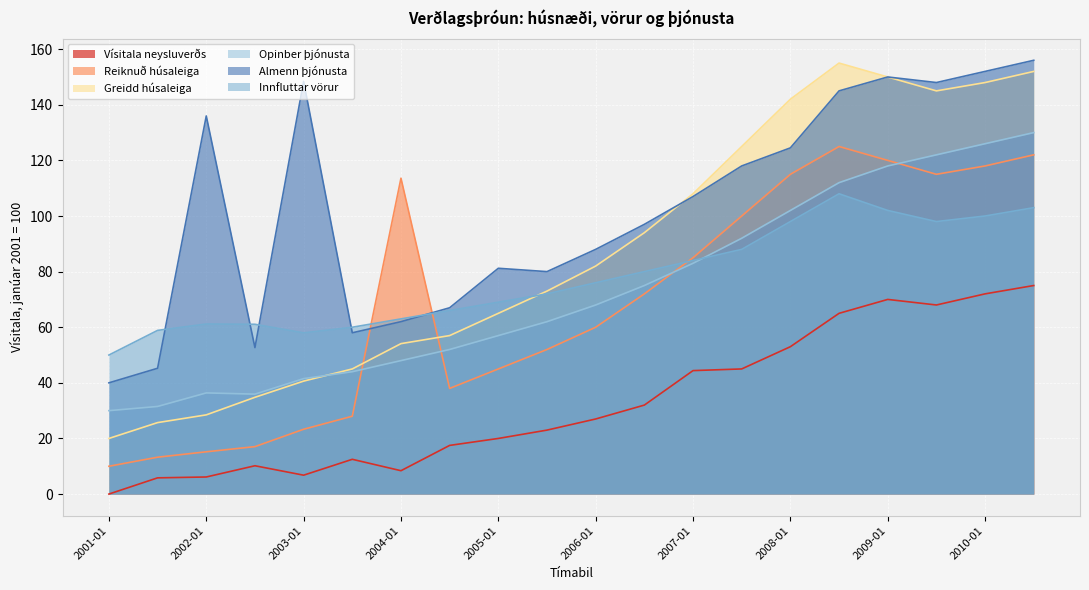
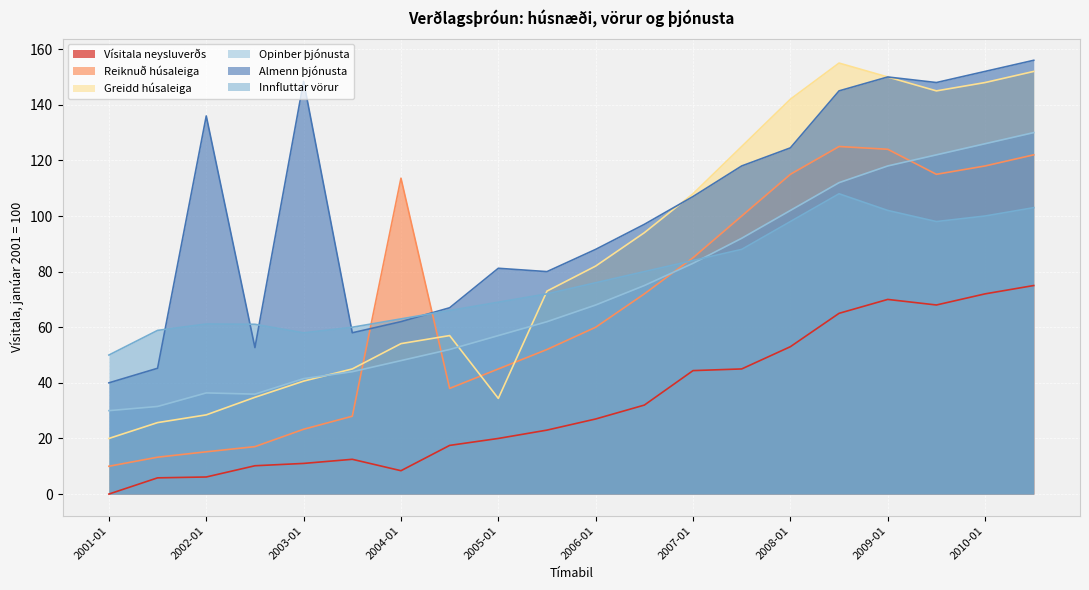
Vísitala neysluverðs, 2003-01: 7 -> 11
Greidd húsaleiga, 2005-01: 65 -> 34
Reiknuð húsaleiga, 2009-01: 120 -> 124
